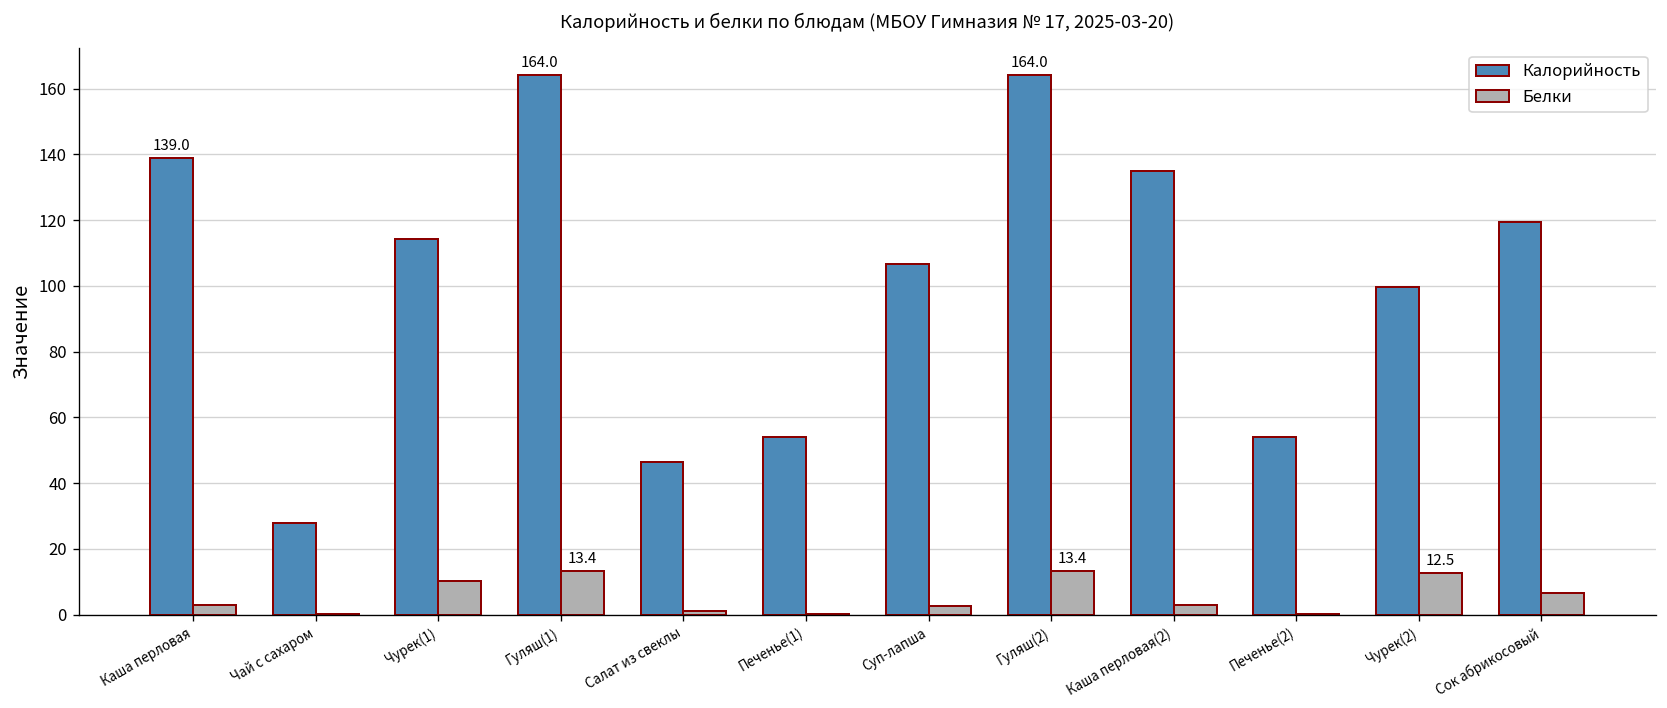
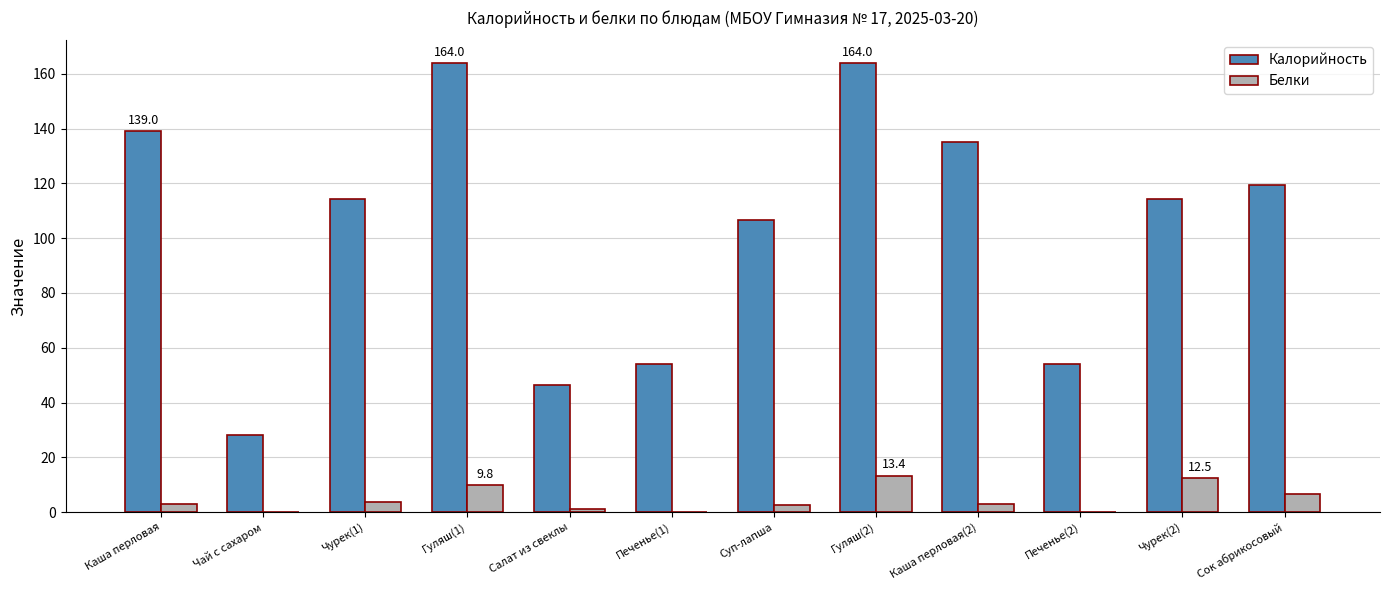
Белки, Чурек(1): 10 -> 4
Белки, Гуляш(1): 13.4 -> 9.8
Калорийность, Чурек(2): 100 -> 114
